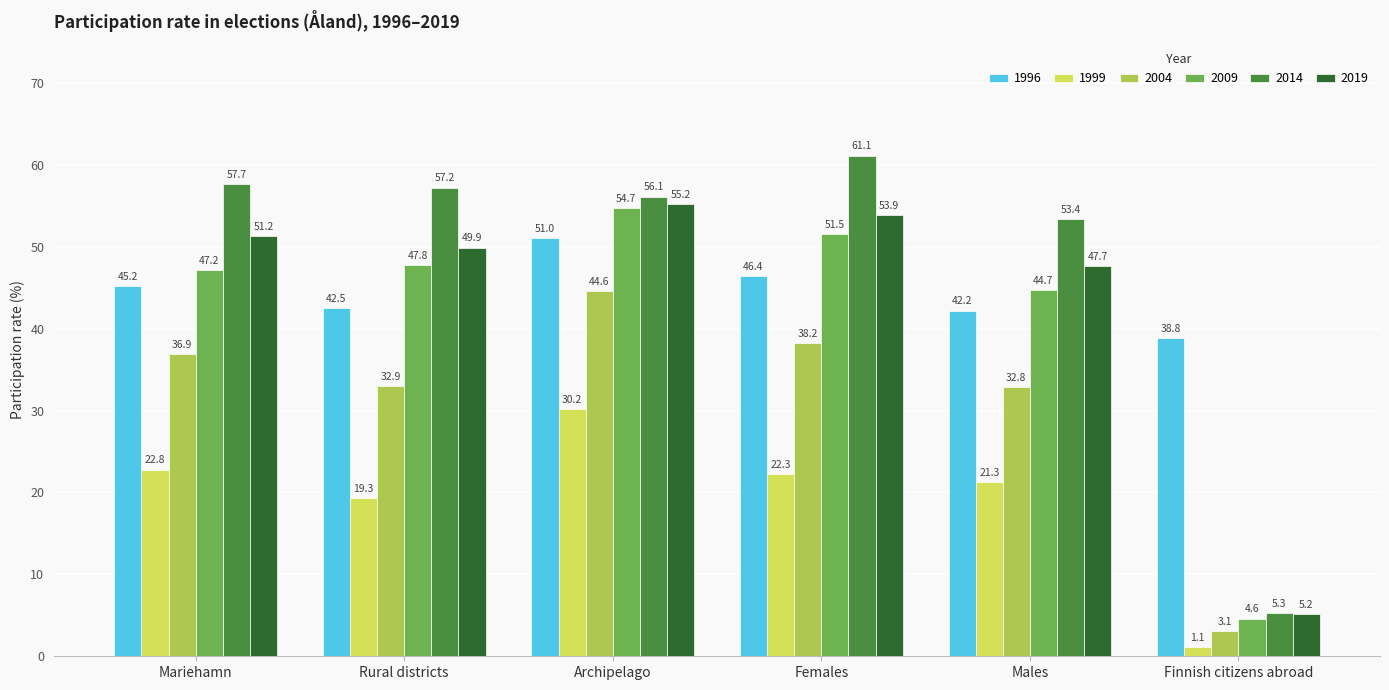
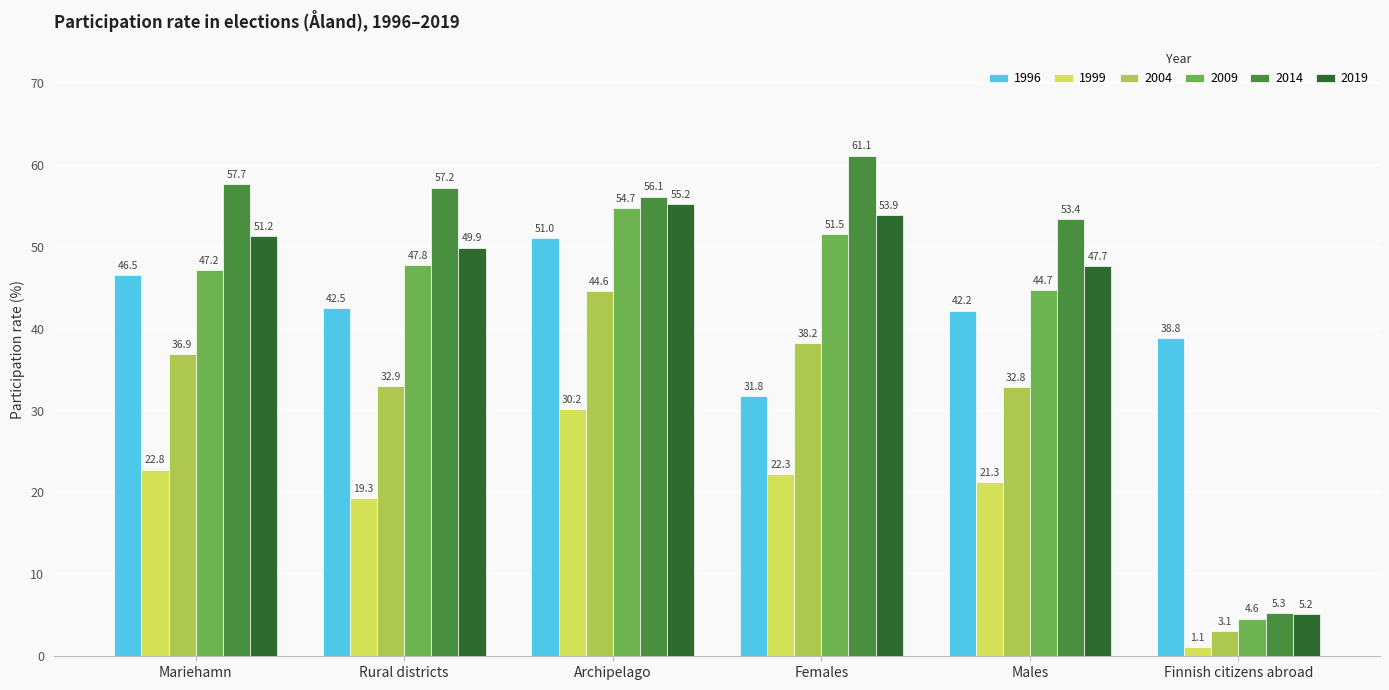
1996, Mariehamn: 45.2 -> 46.5
1996, Females: 46.4 -> 31.8
